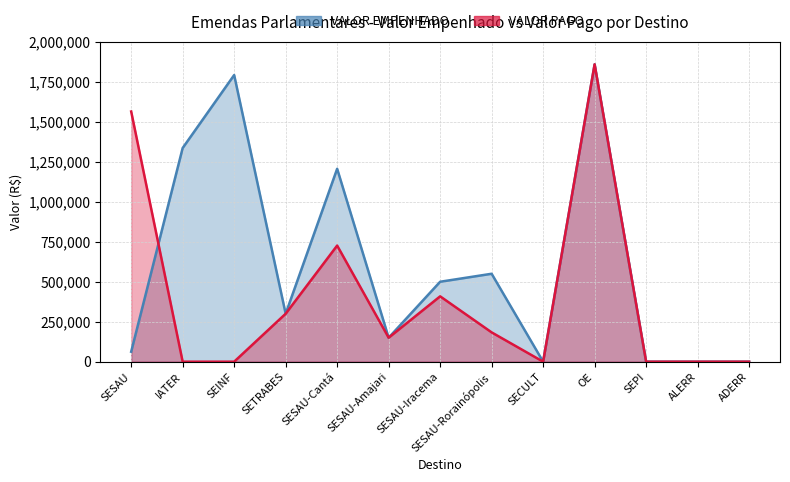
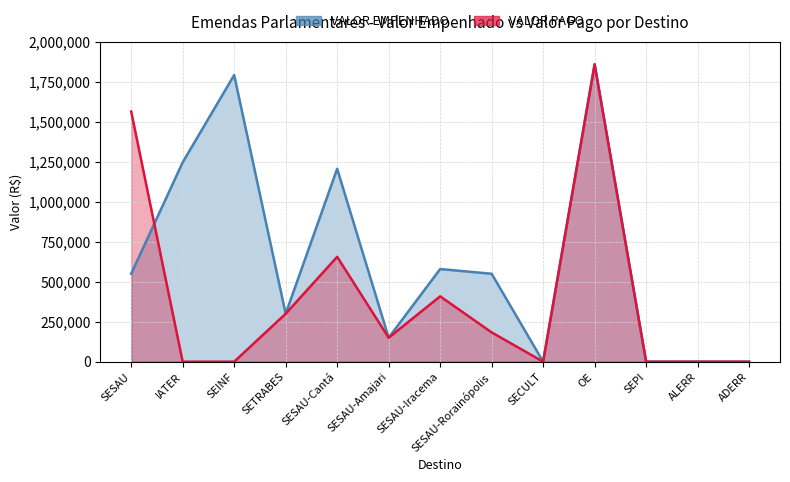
VALOR EMPENHADO, SESAU: 60,000 -> 550,000
VALOR EMPENHADO, IATER: 1,340,000 -> 1,250,000
VALOR PAGO, SESAU-Cantá: 730,000 -> 660,000
VALOR EMPENHADO, SESAU-Iracema: 500,000 -> 580,000
